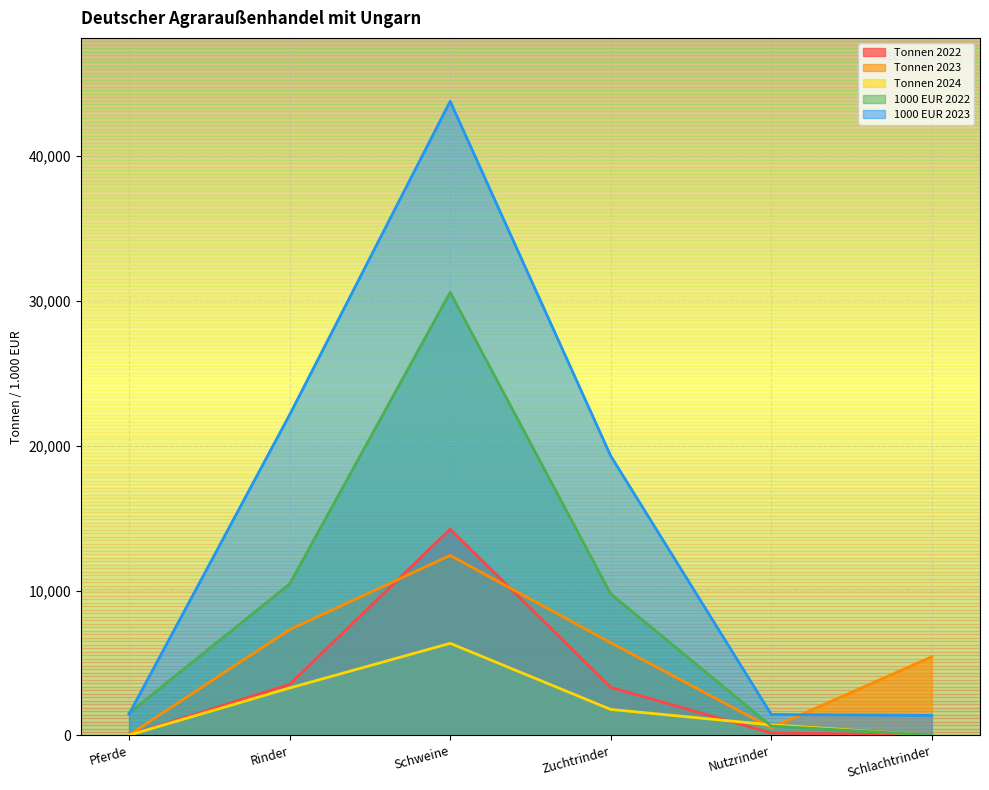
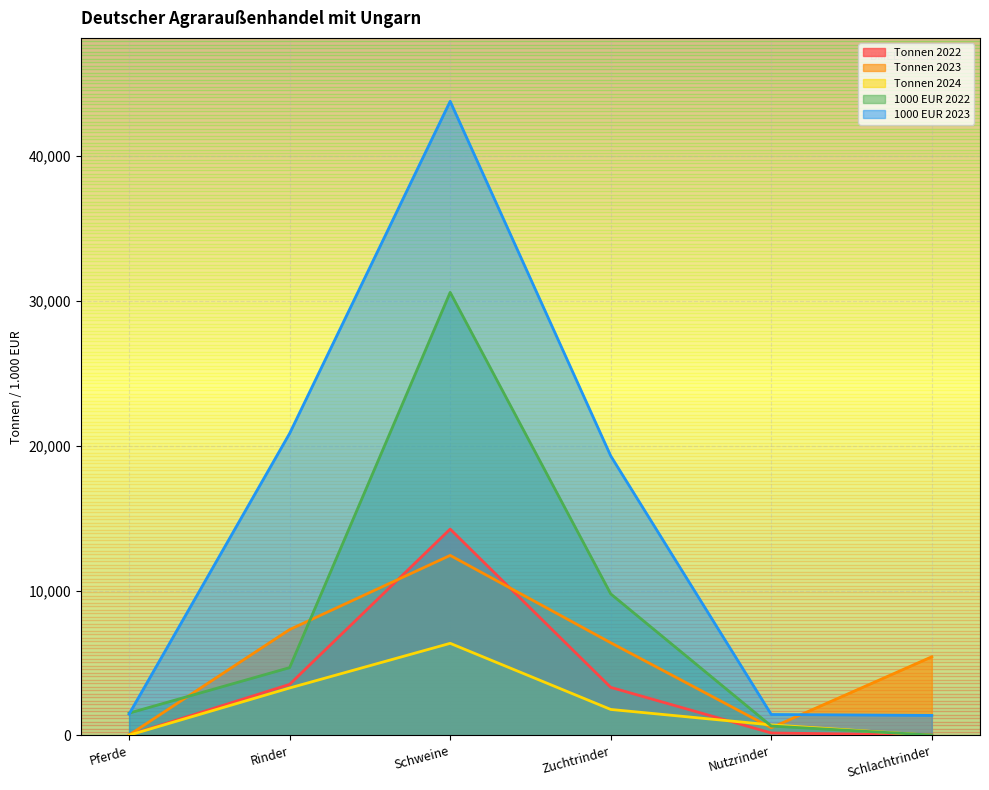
1000 EUR 2022, Rinder: 10,500 -> 4,700
1000 EUR 2023, Rinder: 22,100 -> 20,800
